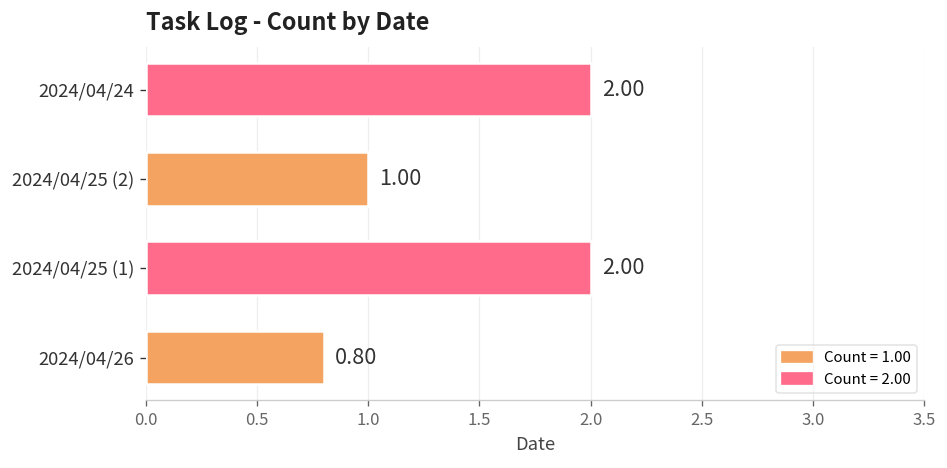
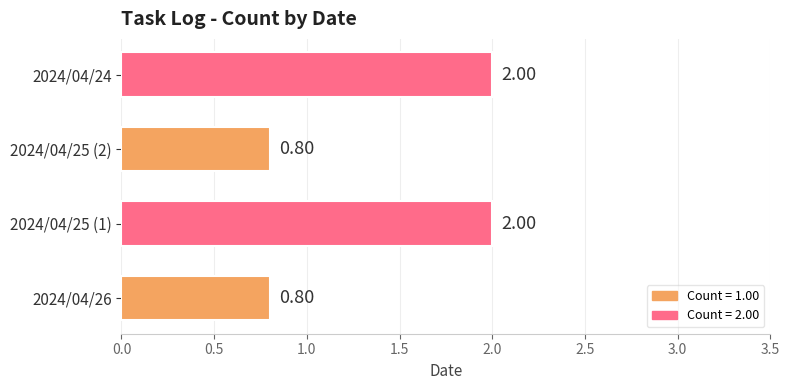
2024/04/25 (2): 1.00 -> 0.80
